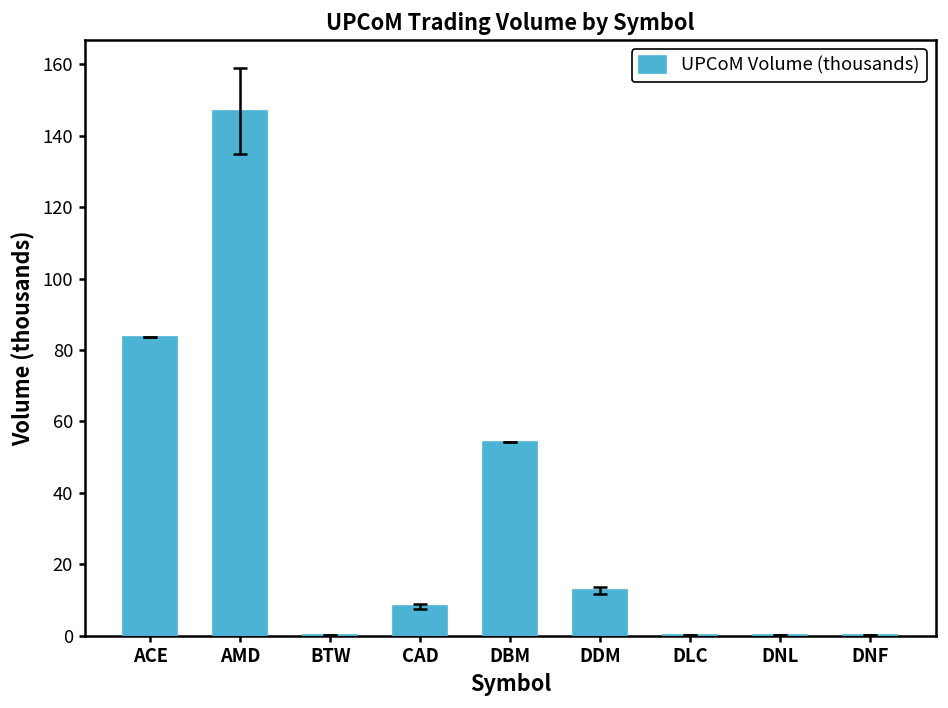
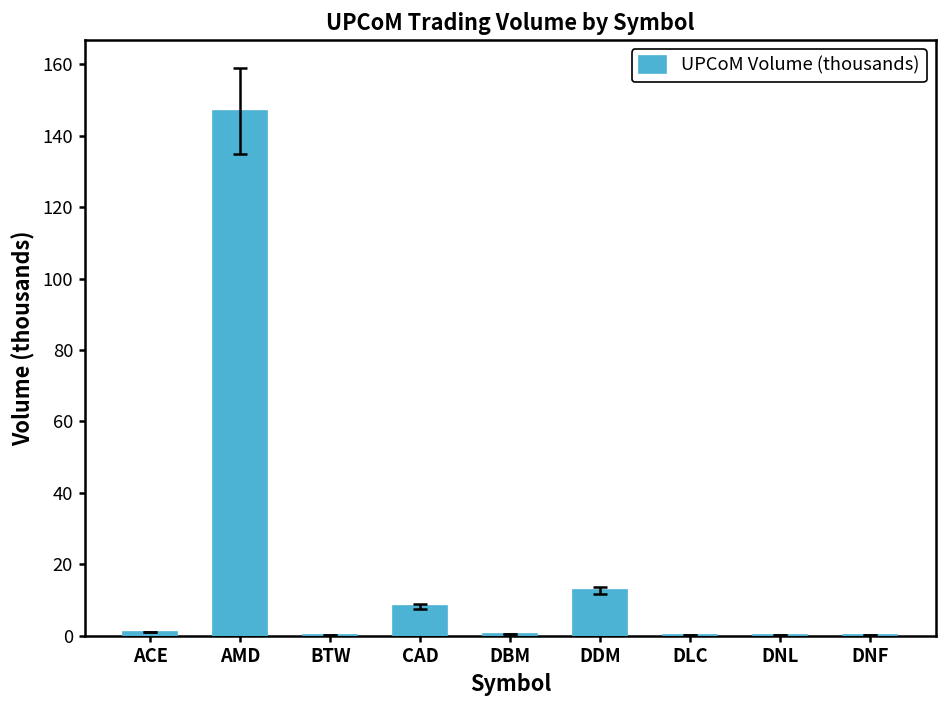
UPCoM Volume (thousands), ACE: 84 -> 1
UPCoM Volume (thousands), DBM: 54 -> 0
